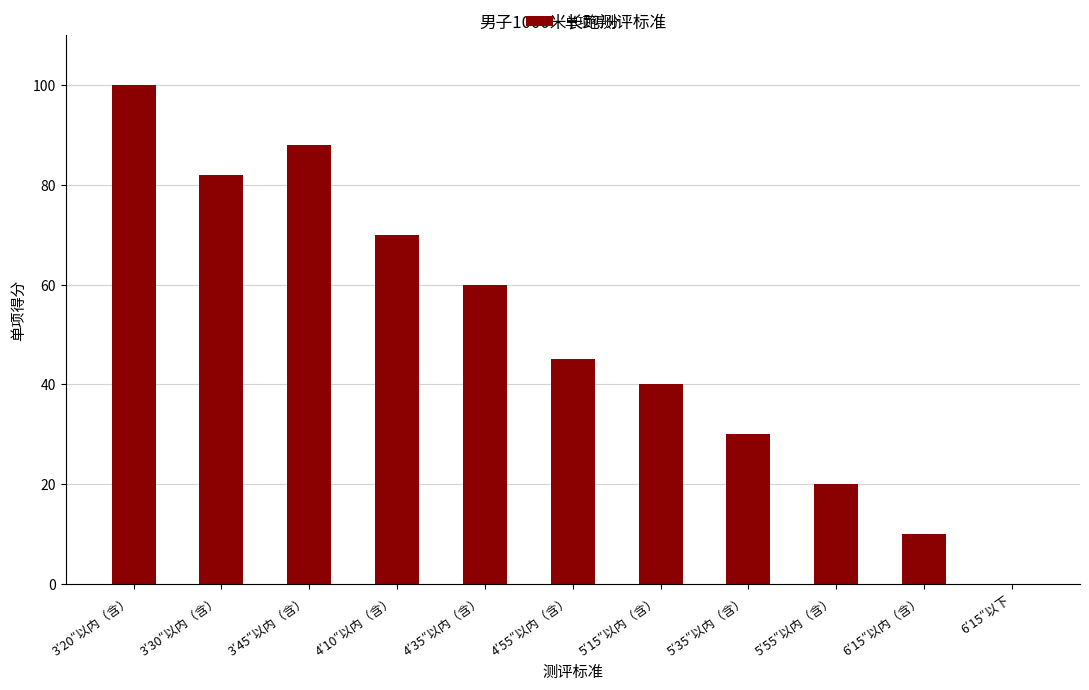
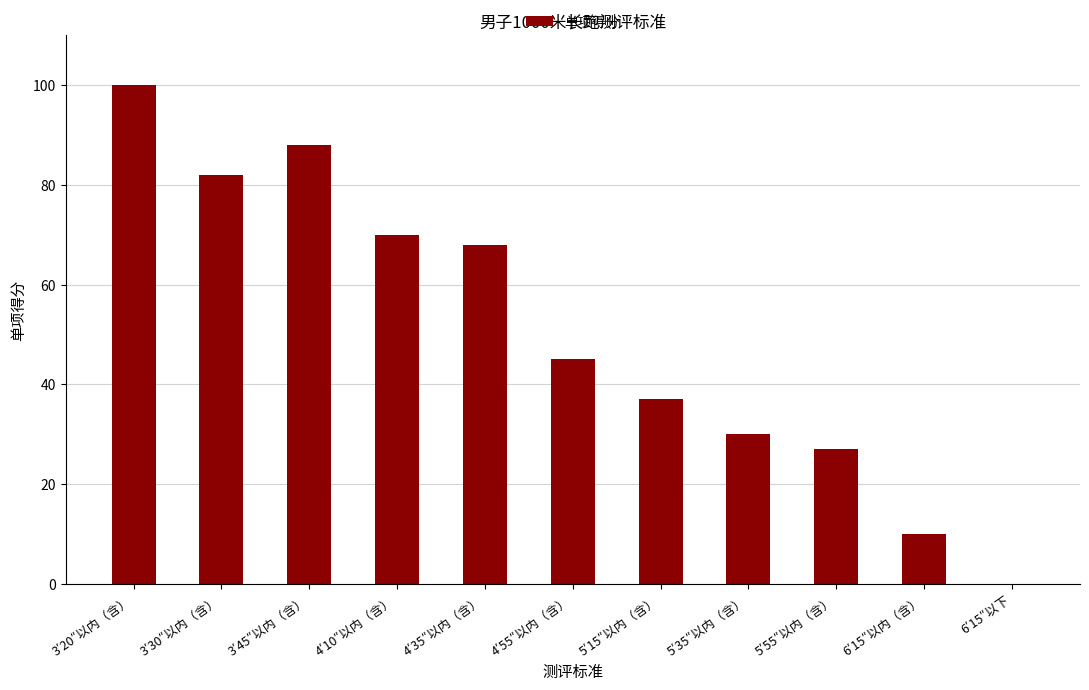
4′35″以内（含）: 60 -> 68
5′15″以内（含）: 40 -> 37
5′55″以内（含）: 20 -> 27
